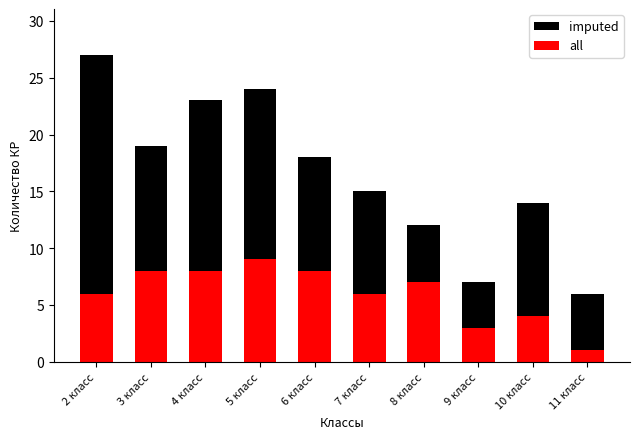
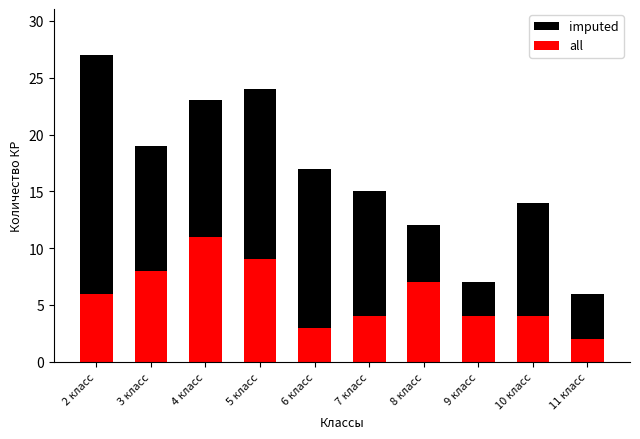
all, 4 класс: 8 -> 11
imputed, 6 класс: 18 -> 17
all, 6 класс: 8 -> 3
all, 7 класс: 6 -> 4
all, 9 класс: 3 -> 4
all, 11 класс: 1 -> 2
